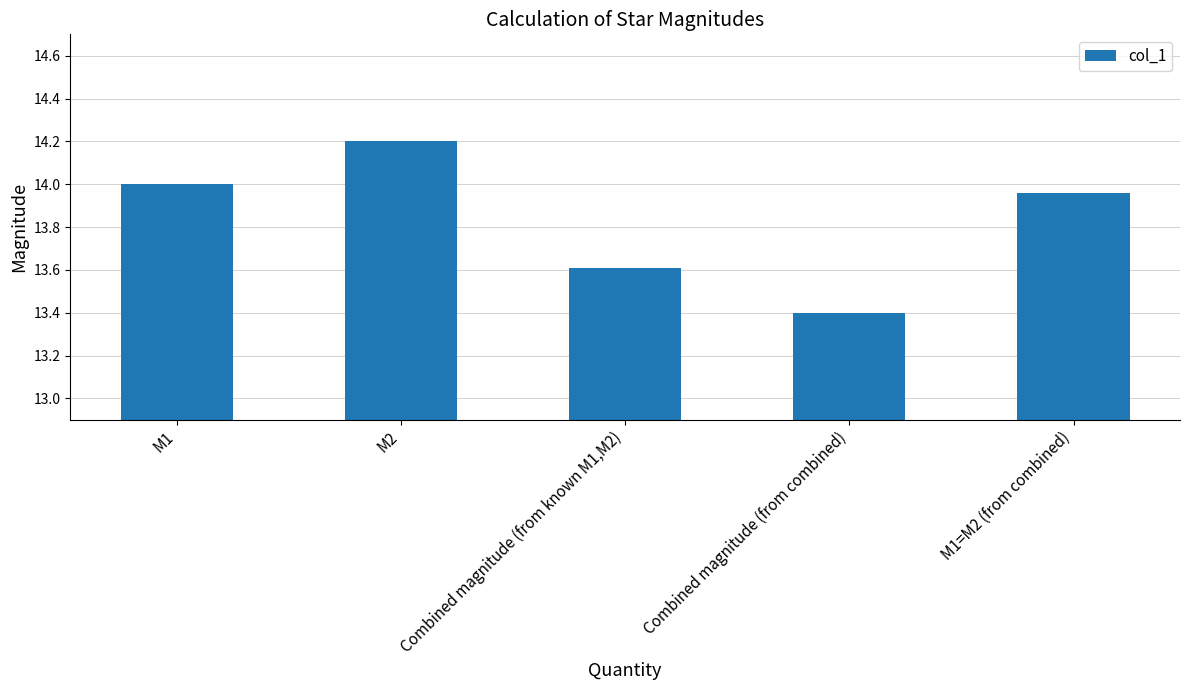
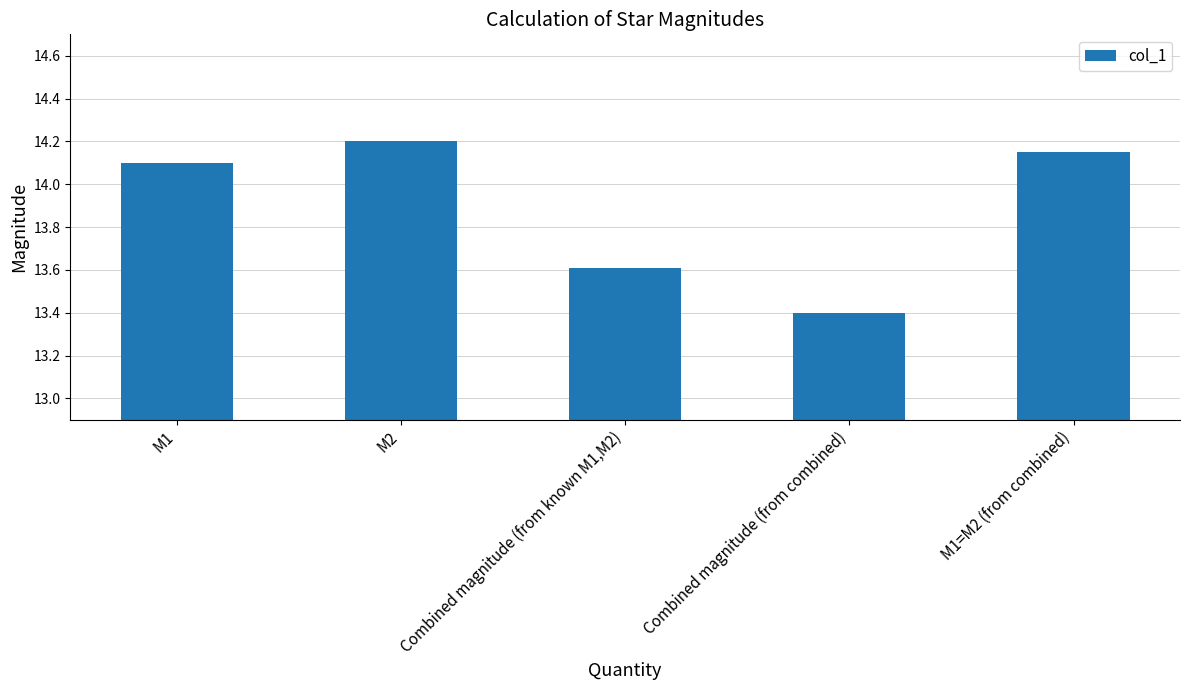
M1: 14.0 -> 14.1
M1=M2 (from combined): 13.96 -> 14.15
